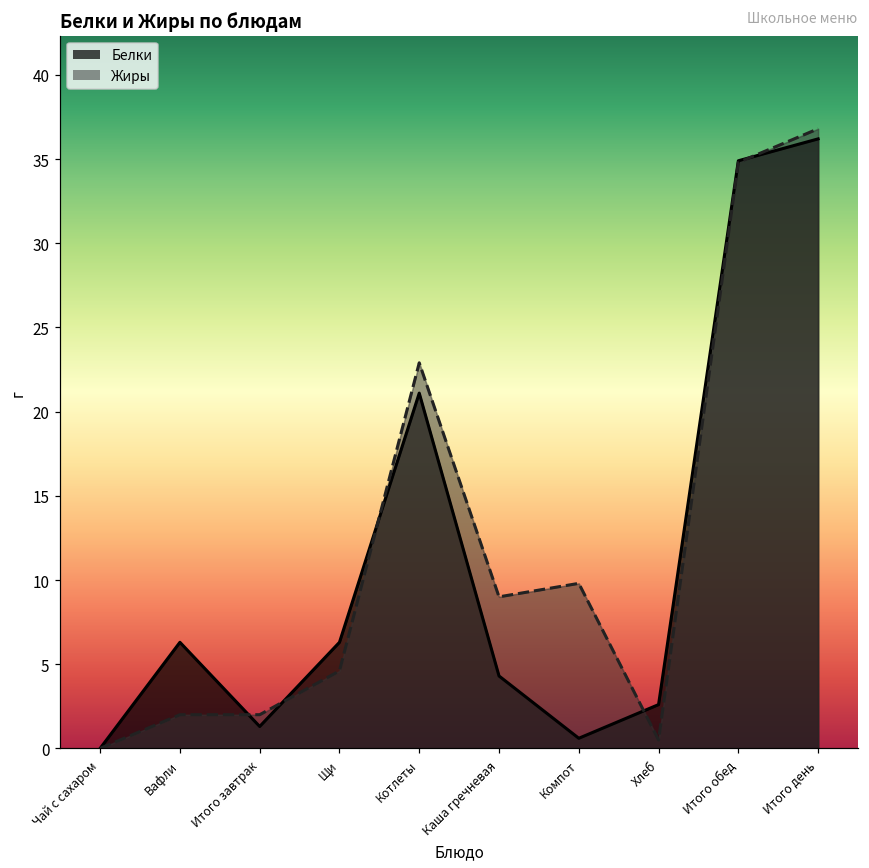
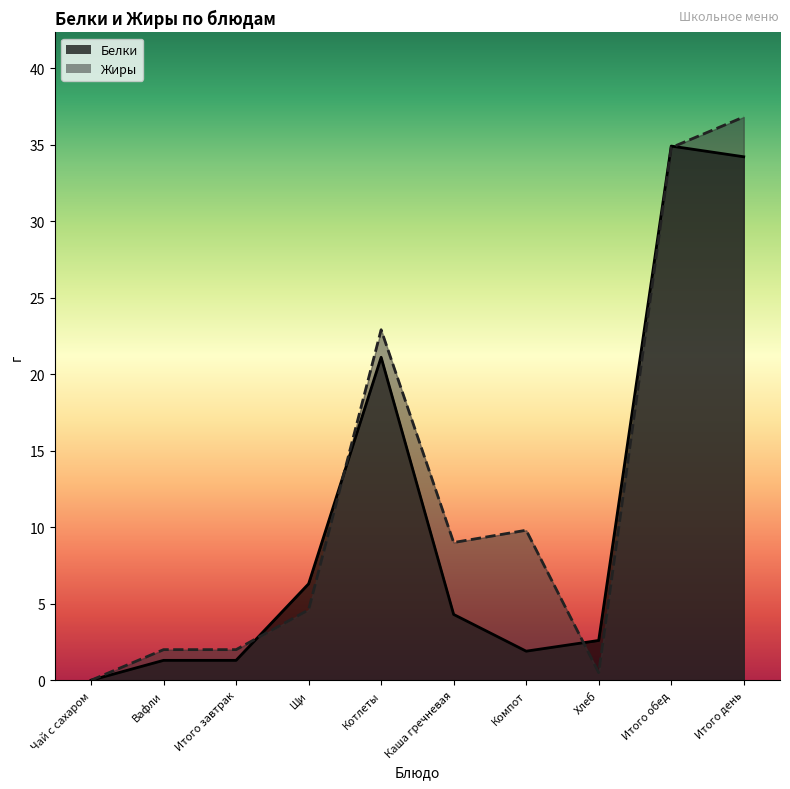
Белки, Вафли: 6.3 -> 1.3
Белки, Компот: 0.6 -> 1.9
Белки, Итого день: 36.2 -> 34.2
